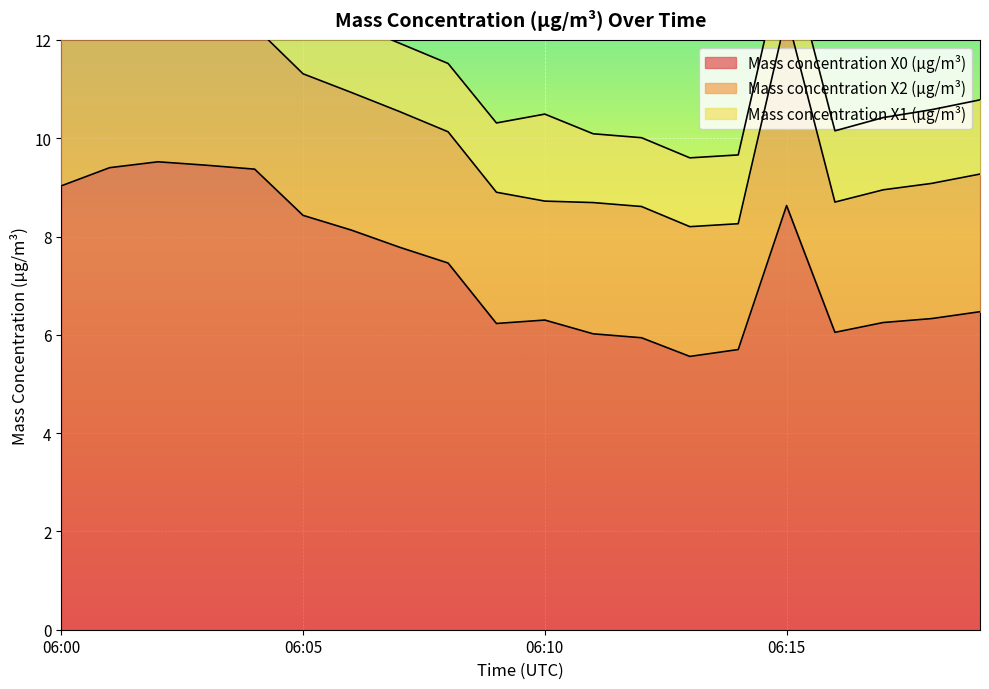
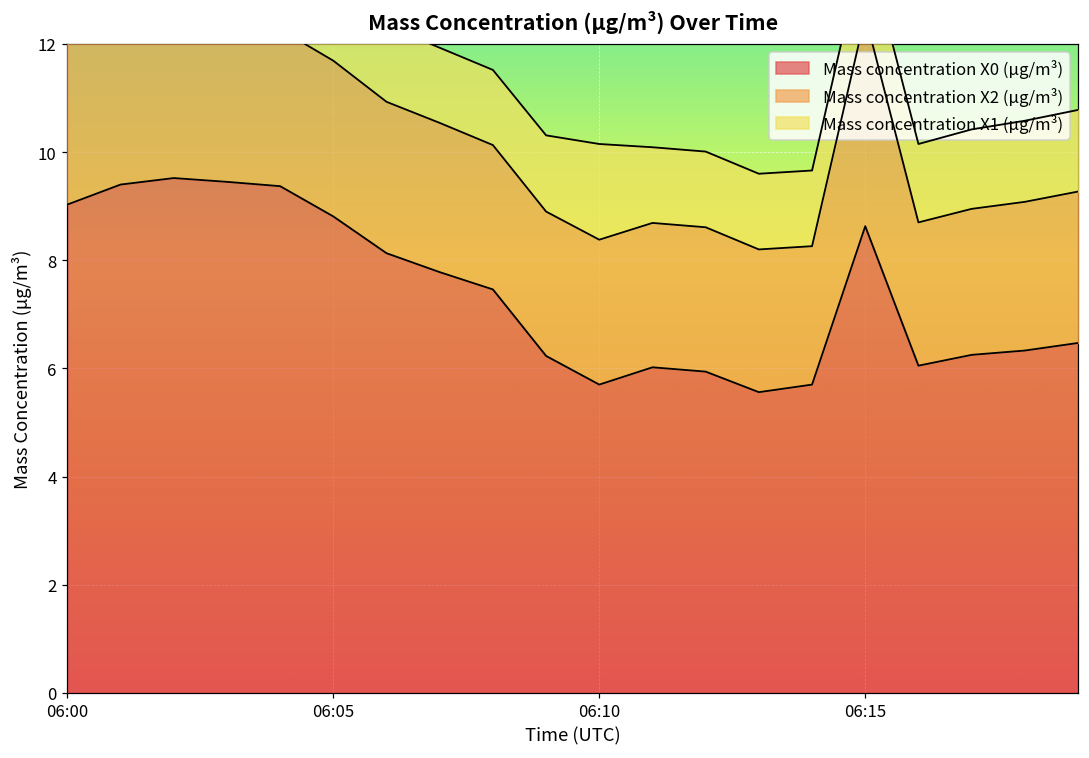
Mass concentration X0 (μg/m³), 06:05: 8.4 -> 8.8
Mass concentration X0 (μg/m³), 06:10: 6.3 -> 5.7
Mass concentration X2 (μg/m³), 06:10: 2.4 -> 2.7
